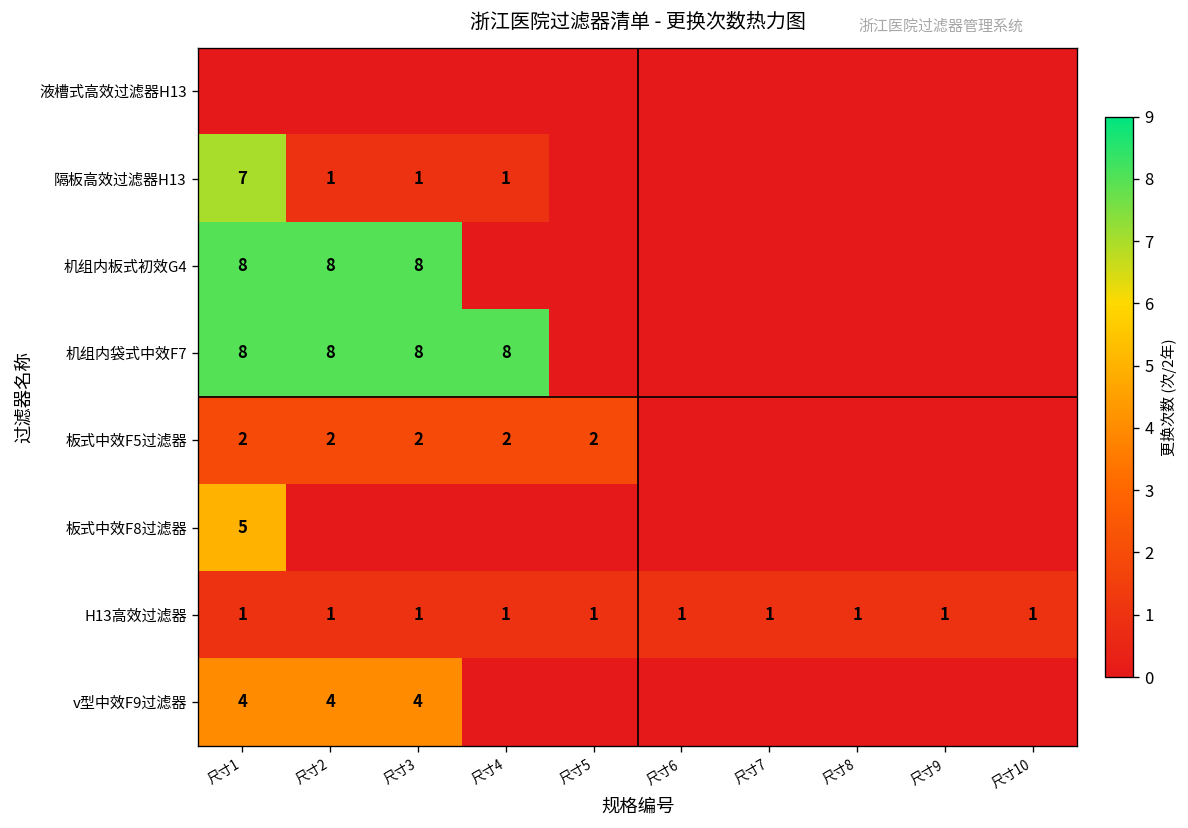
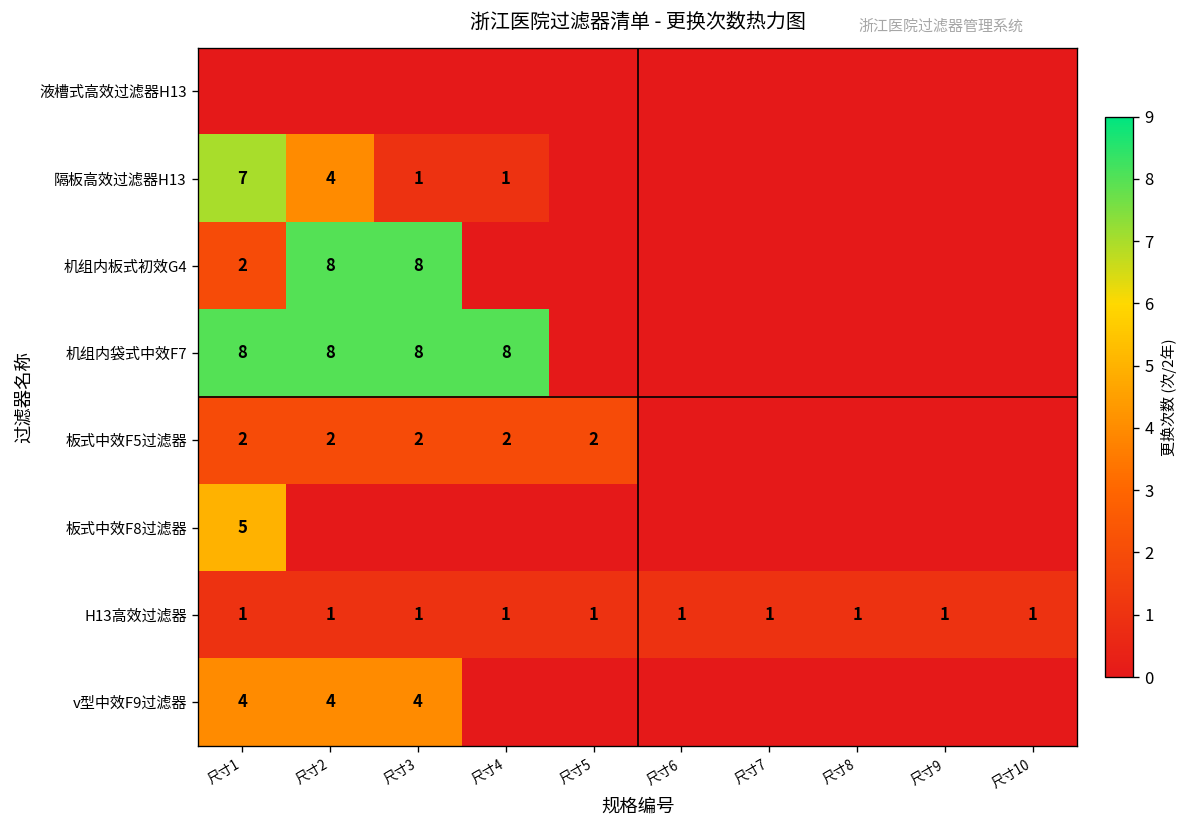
隔板高效过滤器H13, 尺寸2: 1 -> 4
机组内板式初效G4, 尺寸1: 8 -> 2
